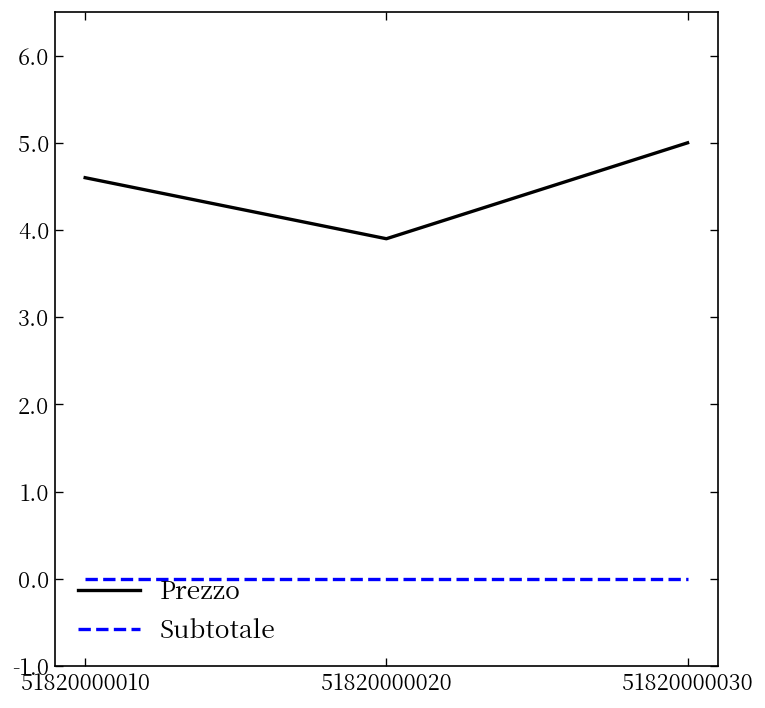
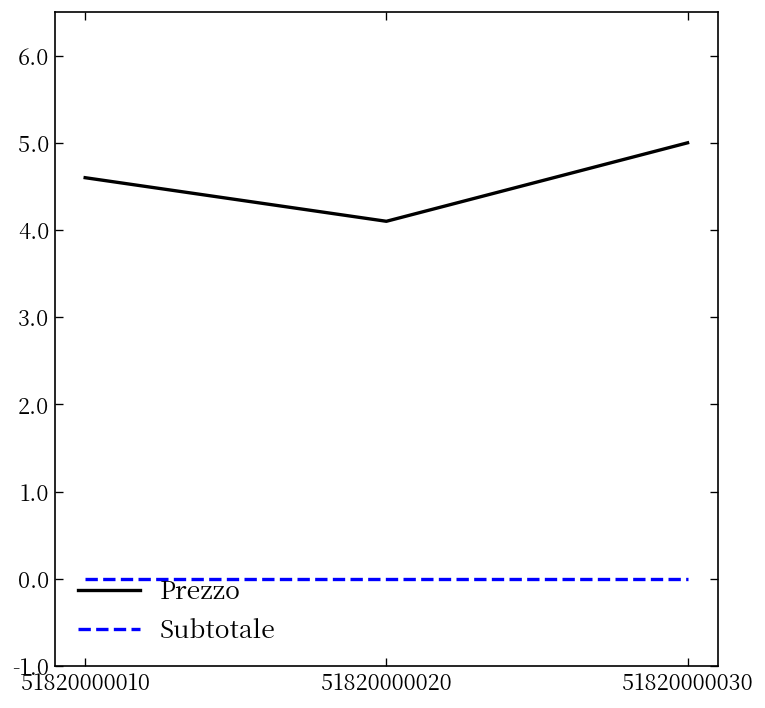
Prezzo, 51820000020: 3.9 -> 4.1
